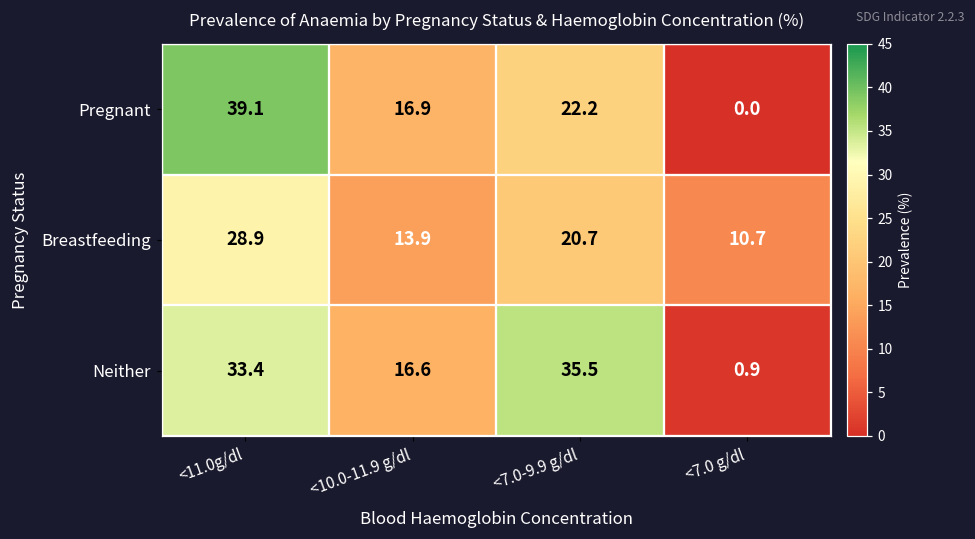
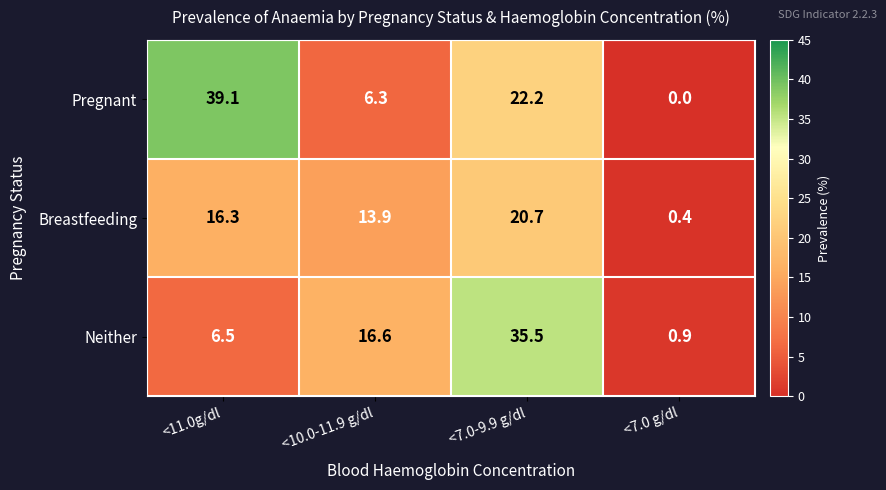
Pregnant, <10.0-11.9 g/dl: 16.9 -> 6.3
Breastfeeding, <11.0g/dl: 28.9 -> 16.3
Breastfeeding, <7.0 g/dl: 10.7 -> 0.4
Neither, <11.0g/dl: 33.4 -> 6.5
